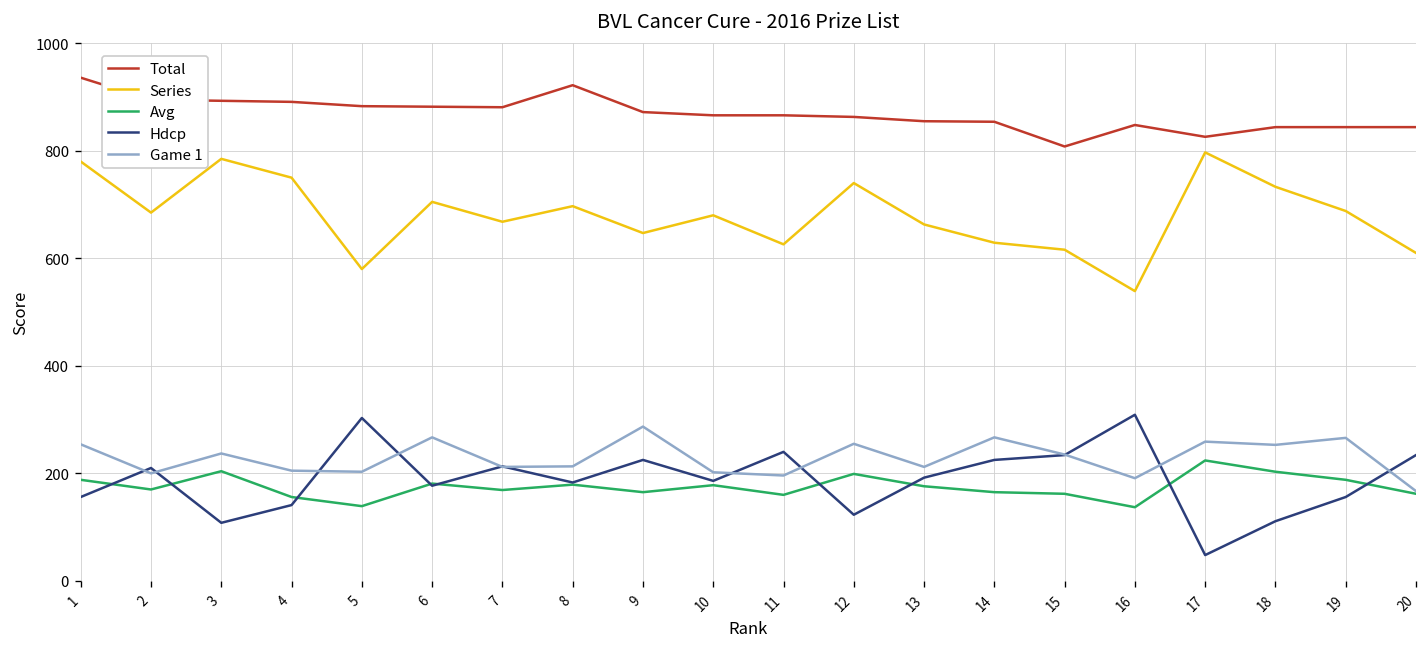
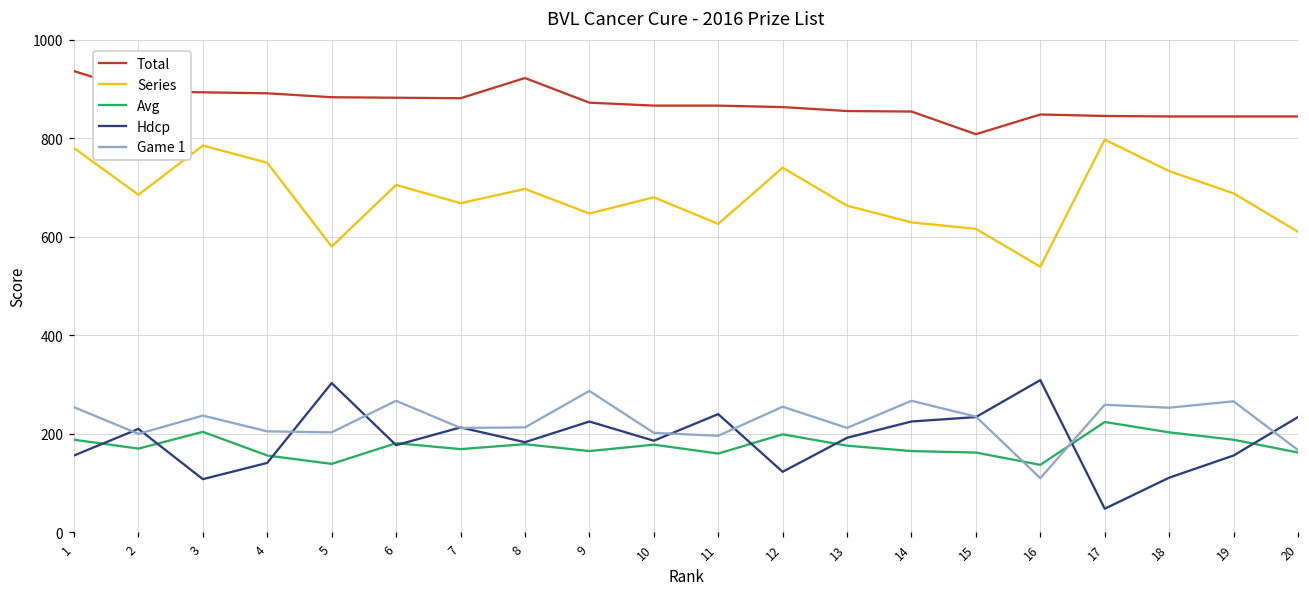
Game 1, 16: 190 -> 110
Total, 17: 830 -> 850
